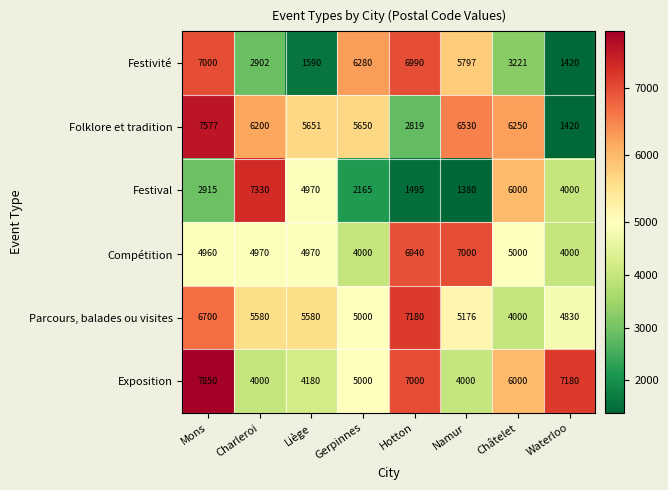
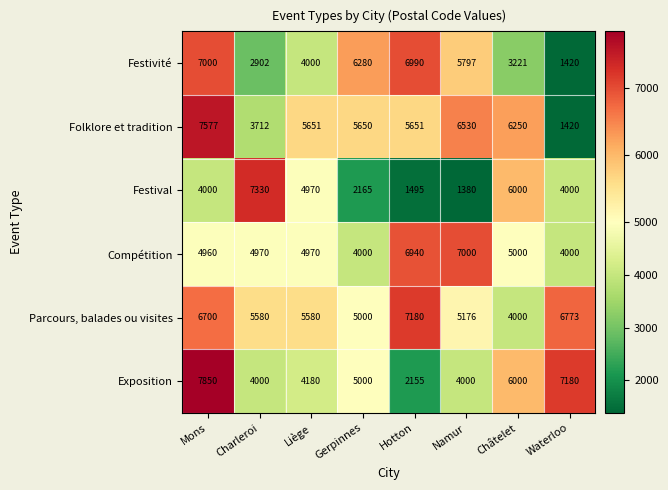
Festivité, Liège: 1590 -> 4000
Folklore et tradition, Charleroi: 6200 -> 3712
Folklore et tradition, Hotton: 2819 -> 5651
Festival, Mons: 2915 -> 4000
Parcours, balades ou visites, Waterloo: 4830 -> 6773
Exposition, Hotton: 7000 -> 2155
